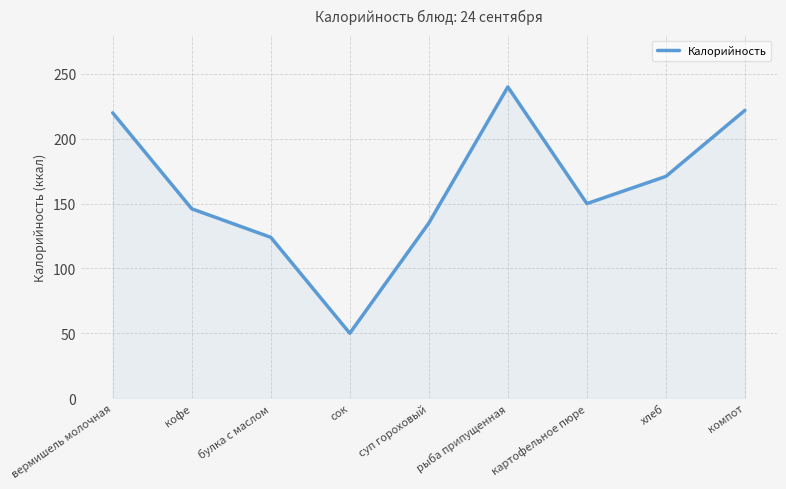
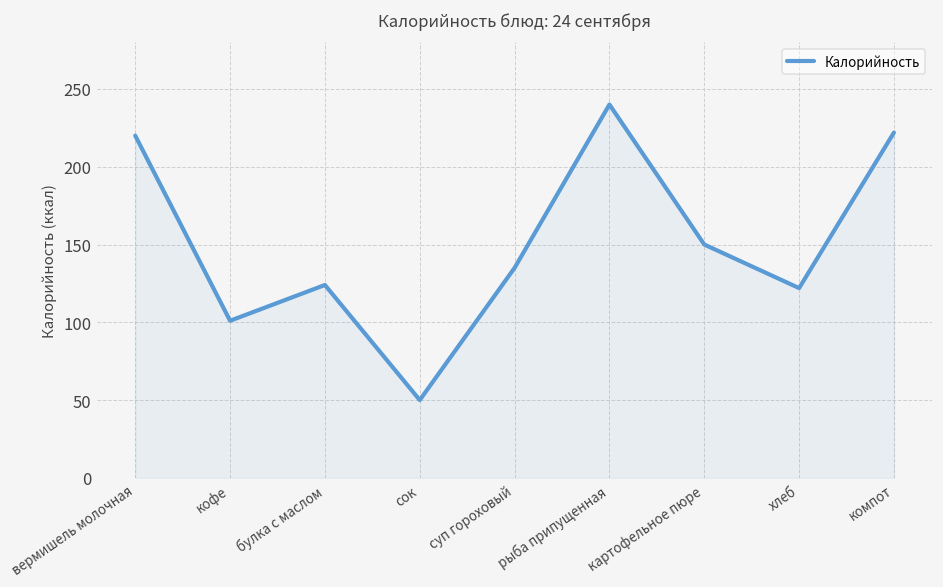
кофе: 146 -> 101
хлеб: 171 -> 122
